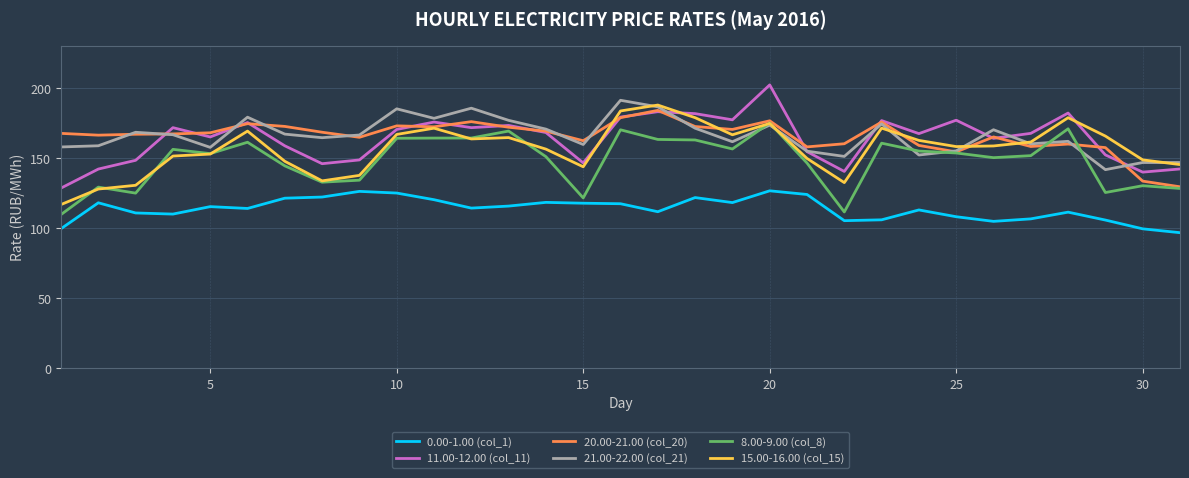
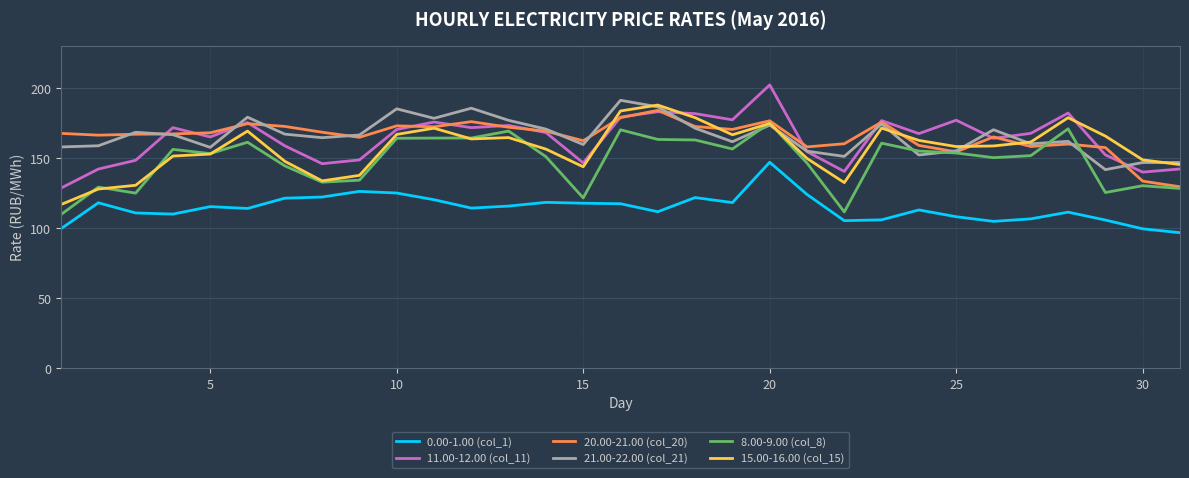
0.00-1.00 (col_1), 20: 127 -> 147
